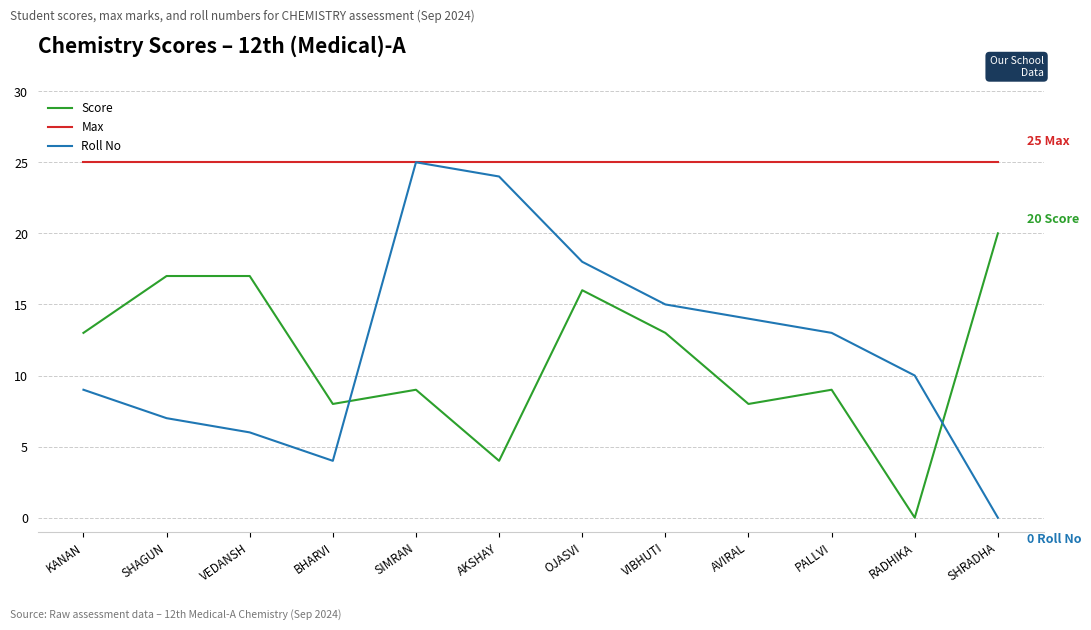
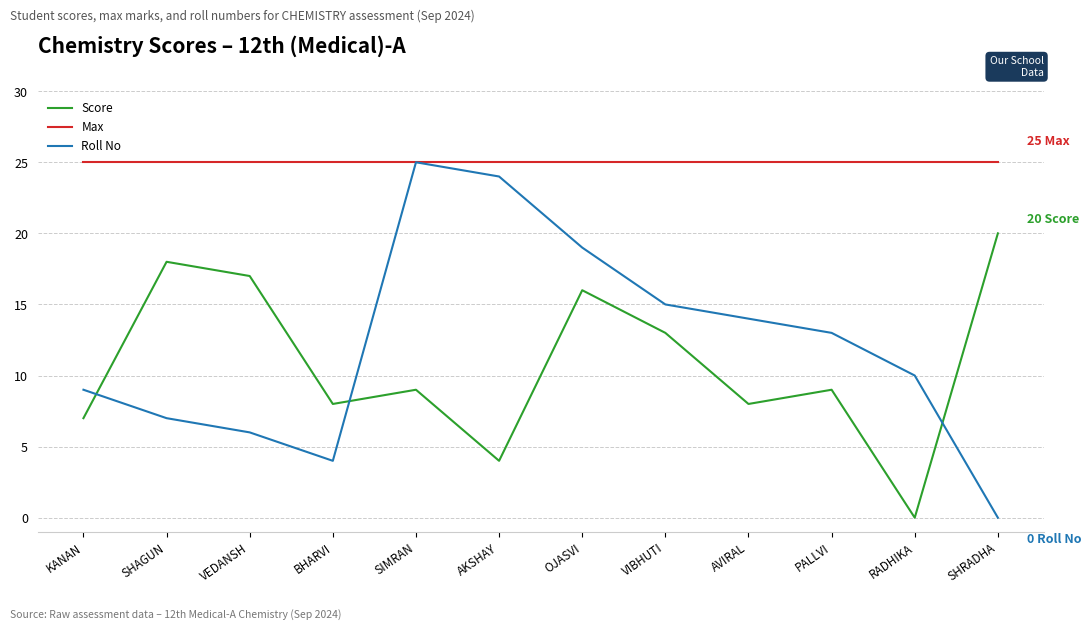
Score, KANAN: 13 -> 7
Score, SHAGUN: 17 -> 18
Roll No, OJASVI: 18 -> 19
